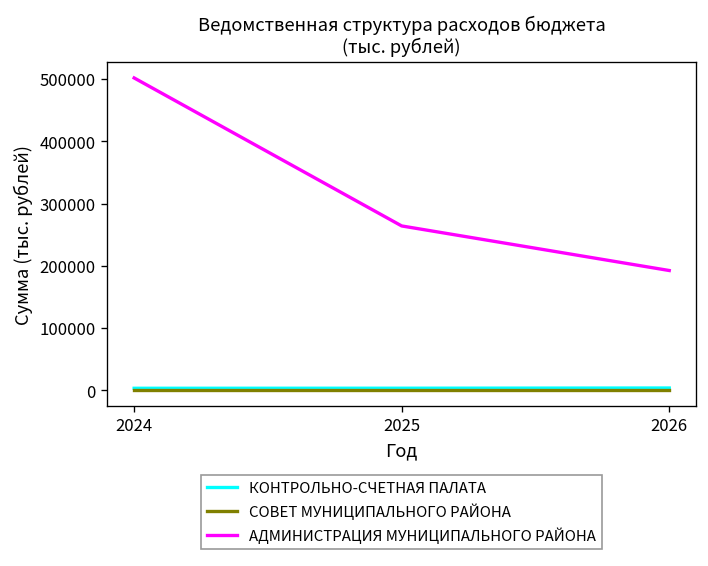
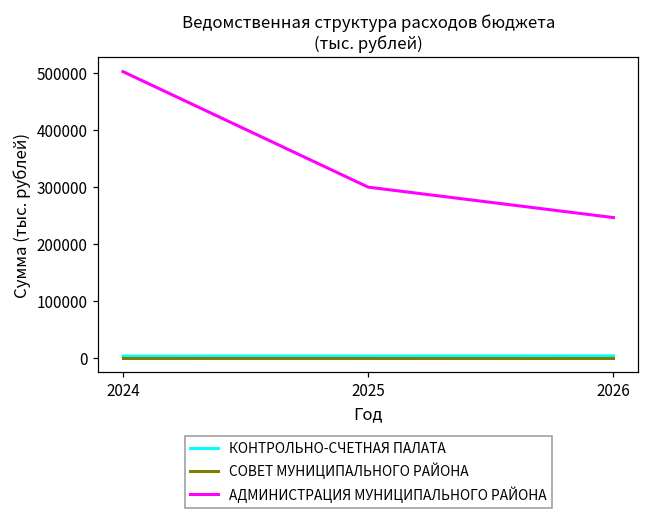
АДМИНИСТРАЦИЯ МУНИЦИПАЛЬНОГО РАЙОНА, 2025: 260000 -> 300000
АДМИНИСТРАЦИЯ МУНИЦИПАЛЬНОГО РАЙОНА, 2026: 190000 -> 250000
